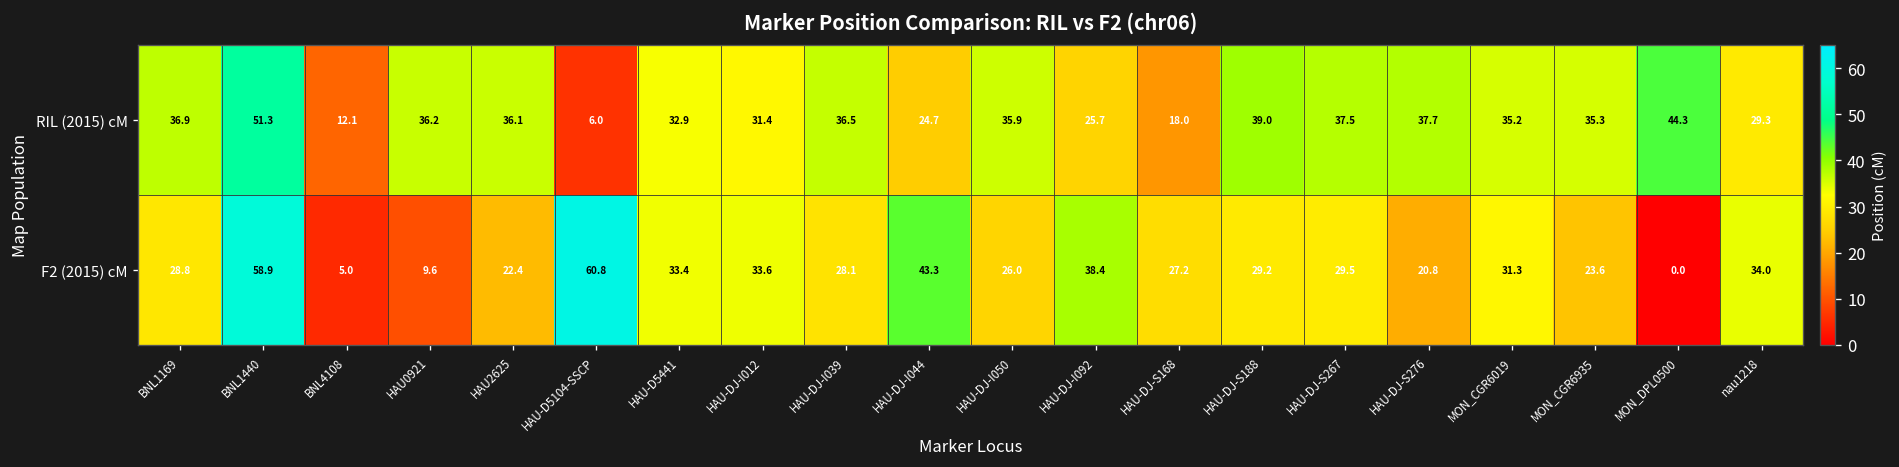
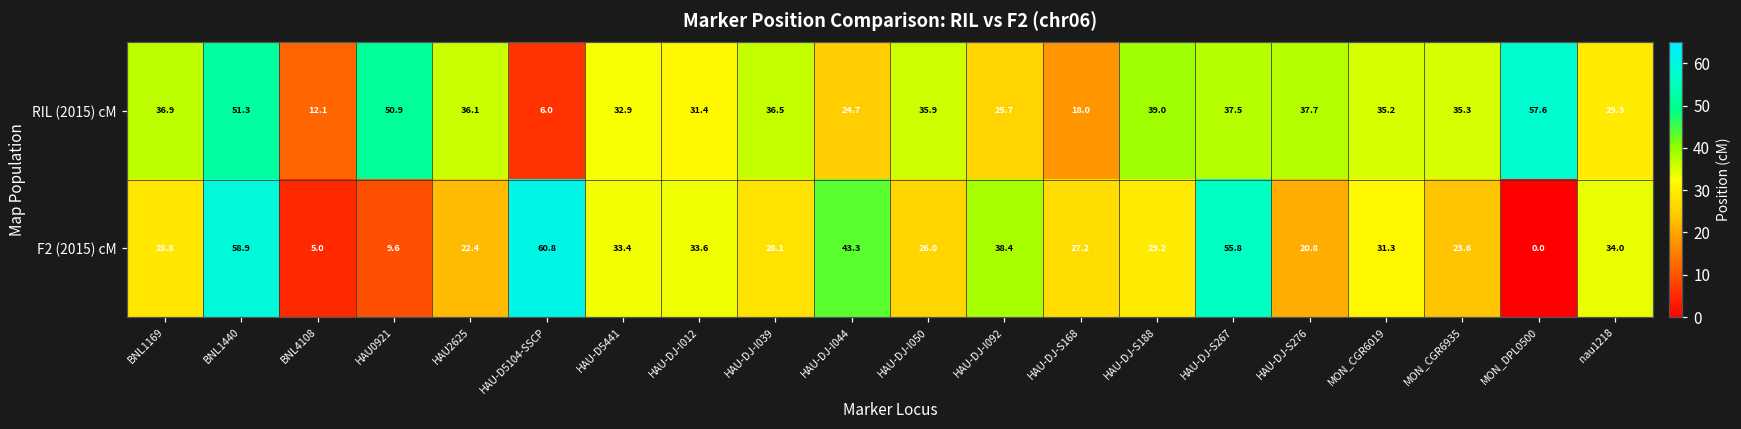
RIL (2015) cM, HAU0921: 36.2 -> 50.9
RIL (2015) cM, MON_DPL0500: 44.3 -> 57.6
F2 (2015) cM, HAU-DJ-S267: 29.5 -> 55.8
